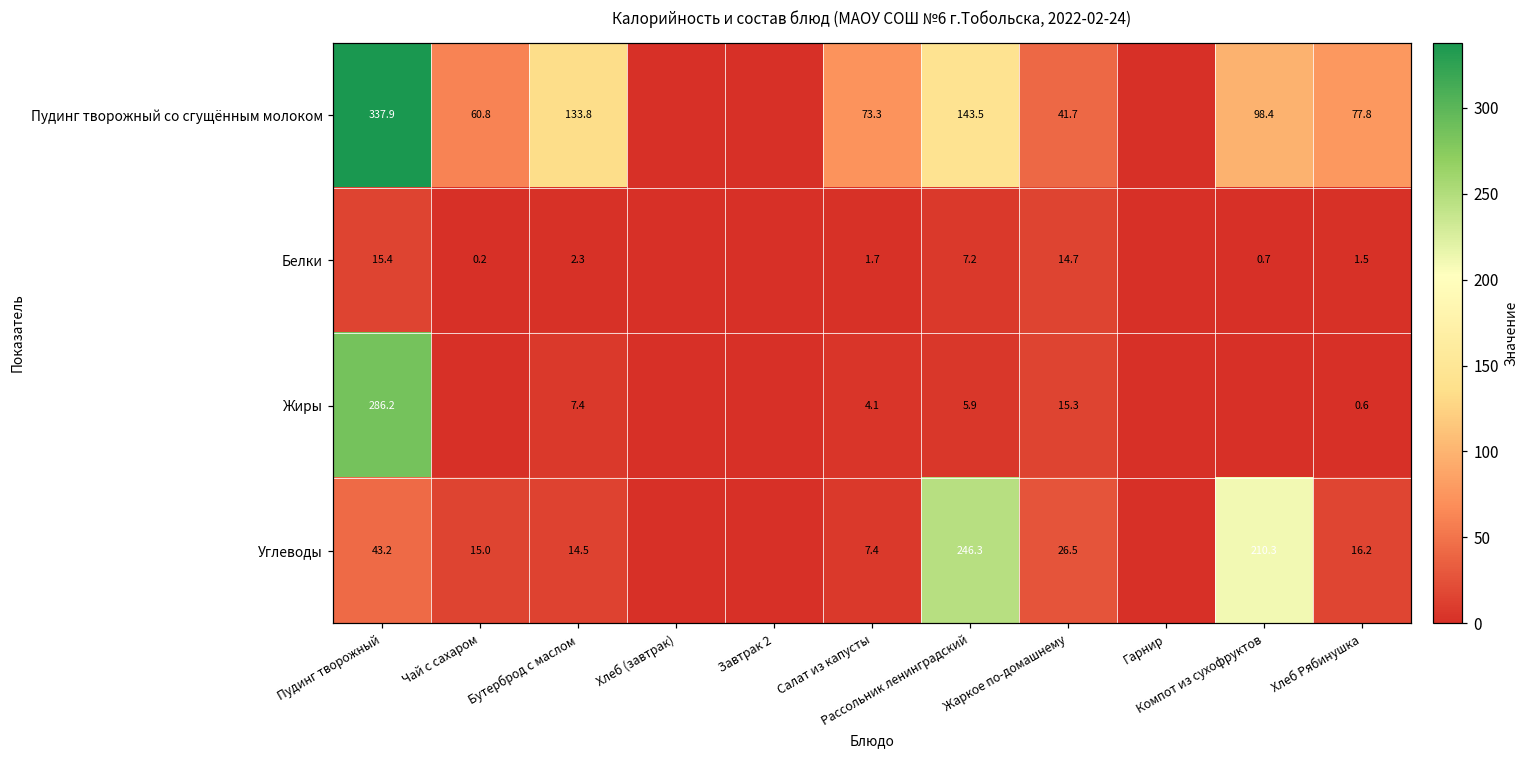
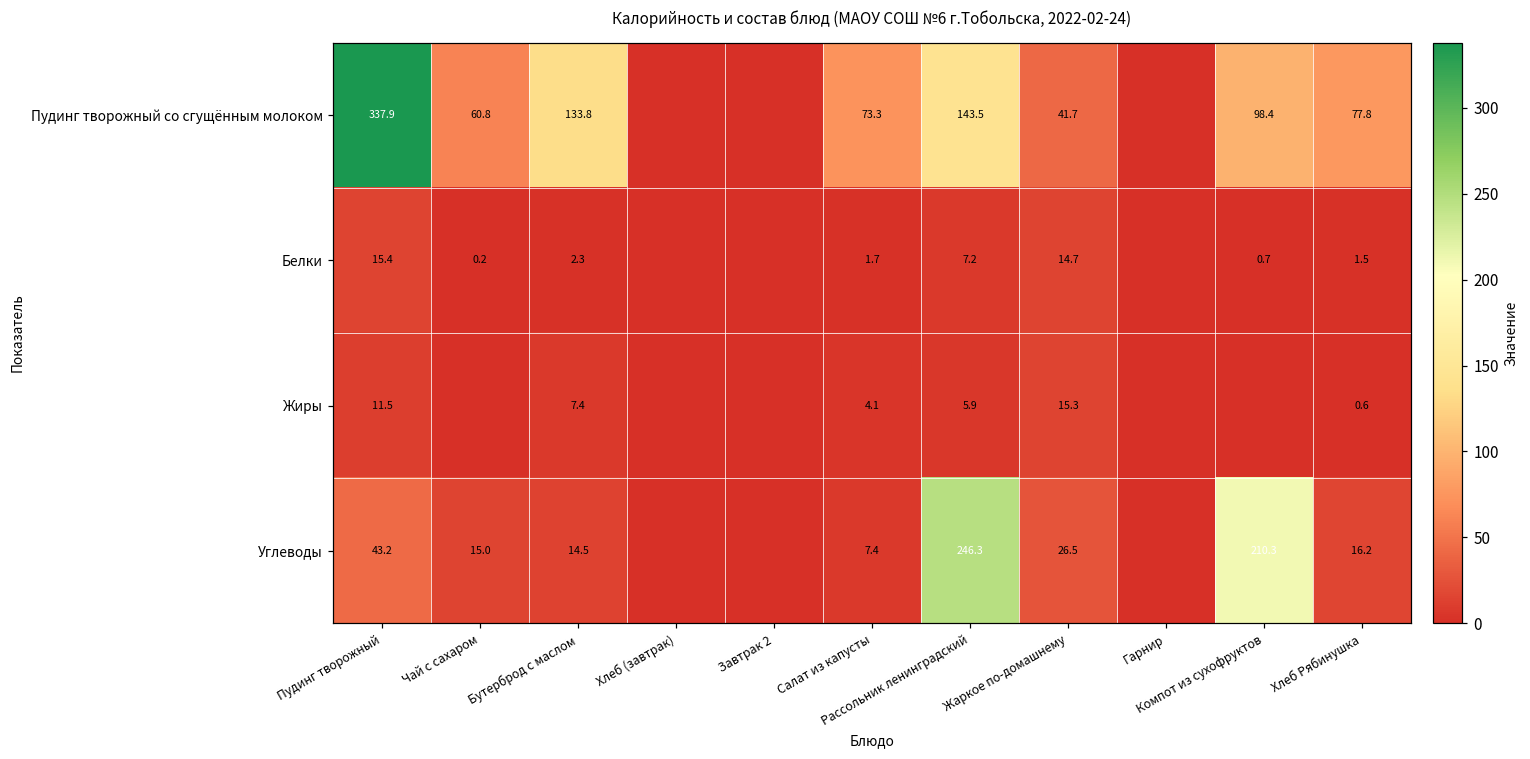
Жиры, Пудинг творожный: 286.2 -> 11.5
